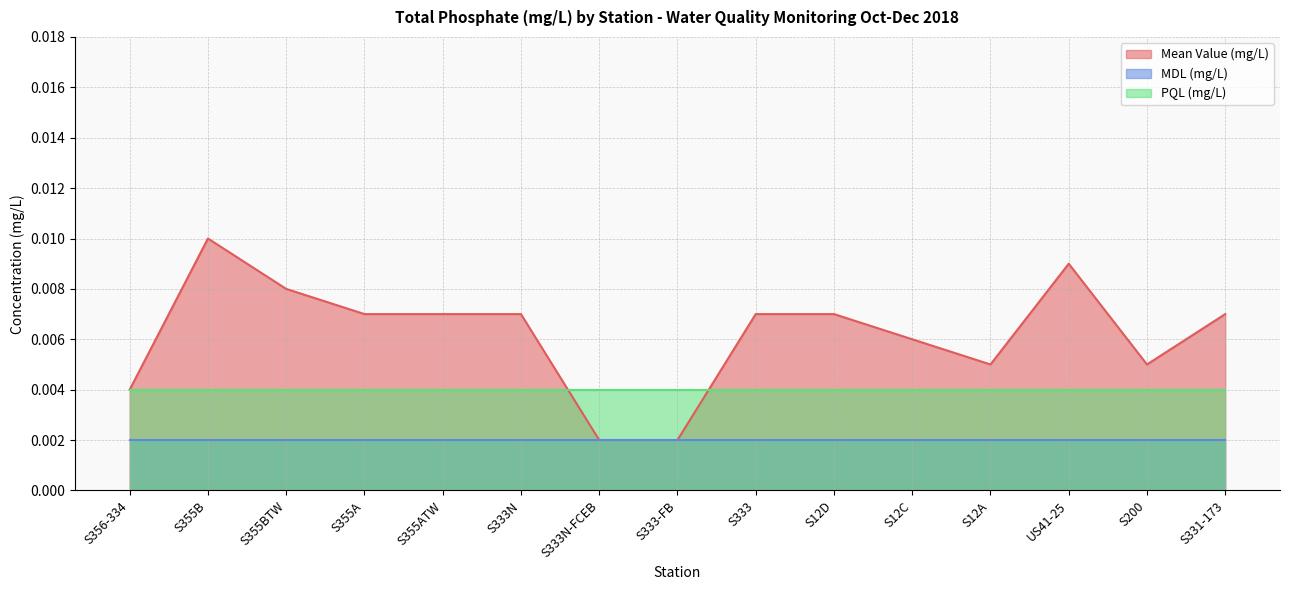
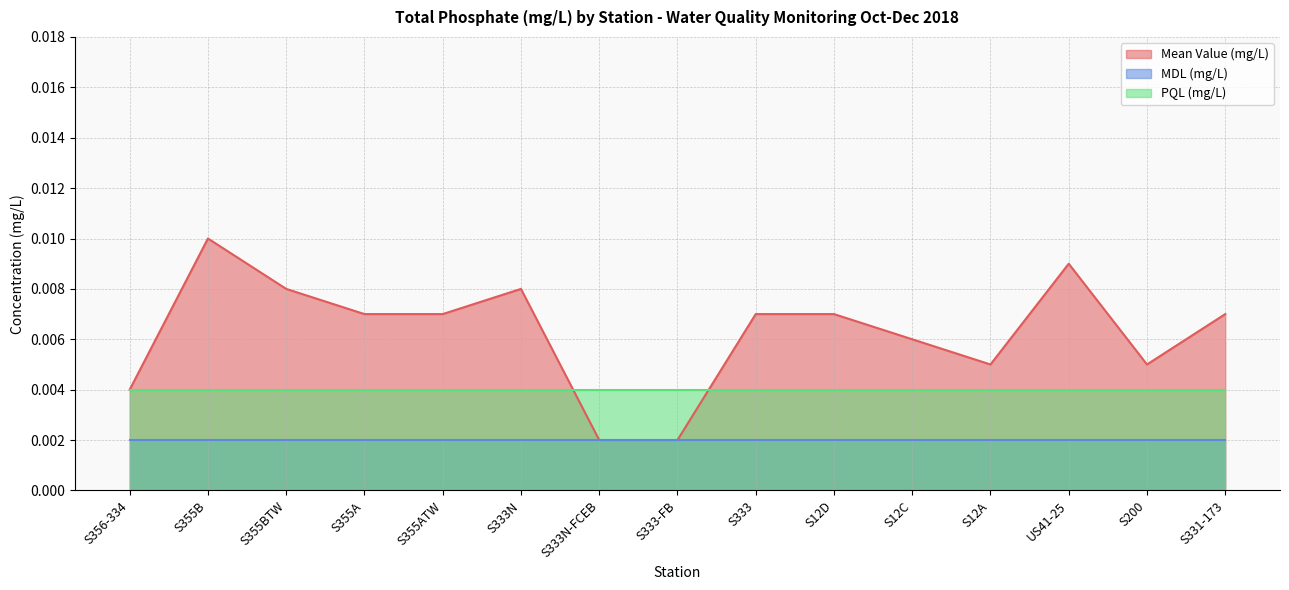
Mean Value (mg/L), S333N: 0.007 -> 0.008
